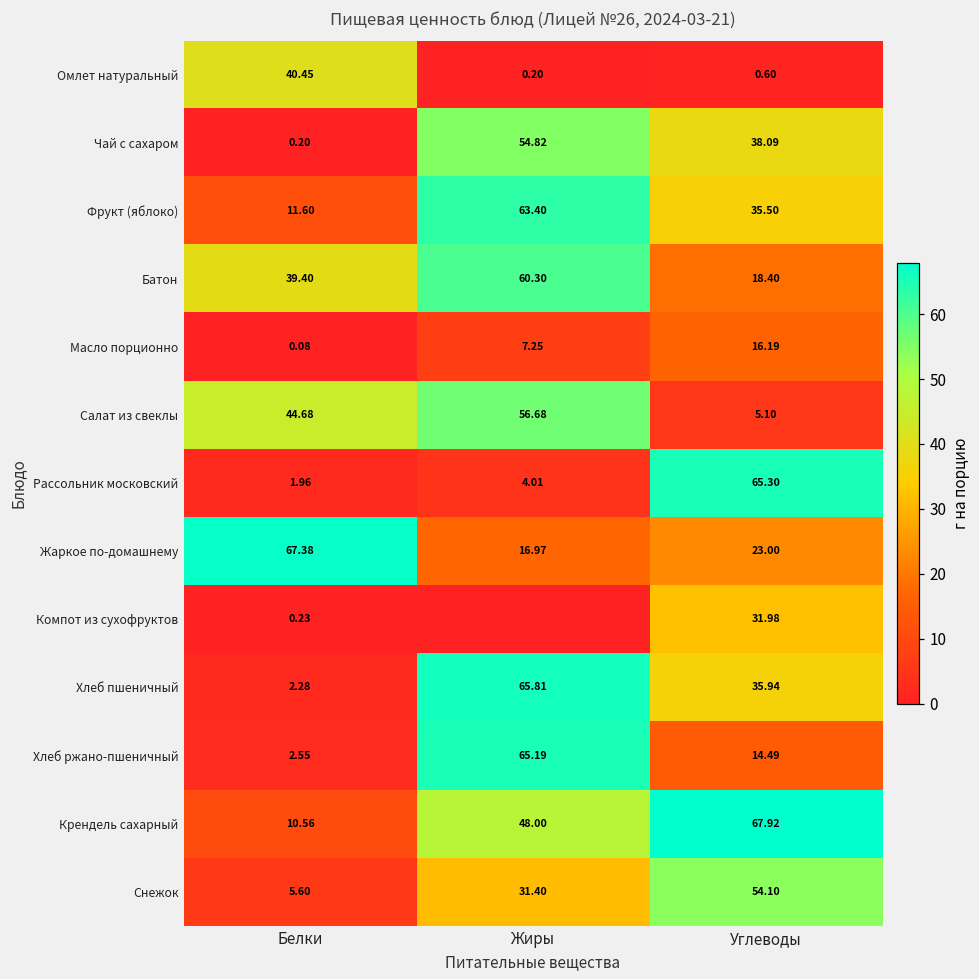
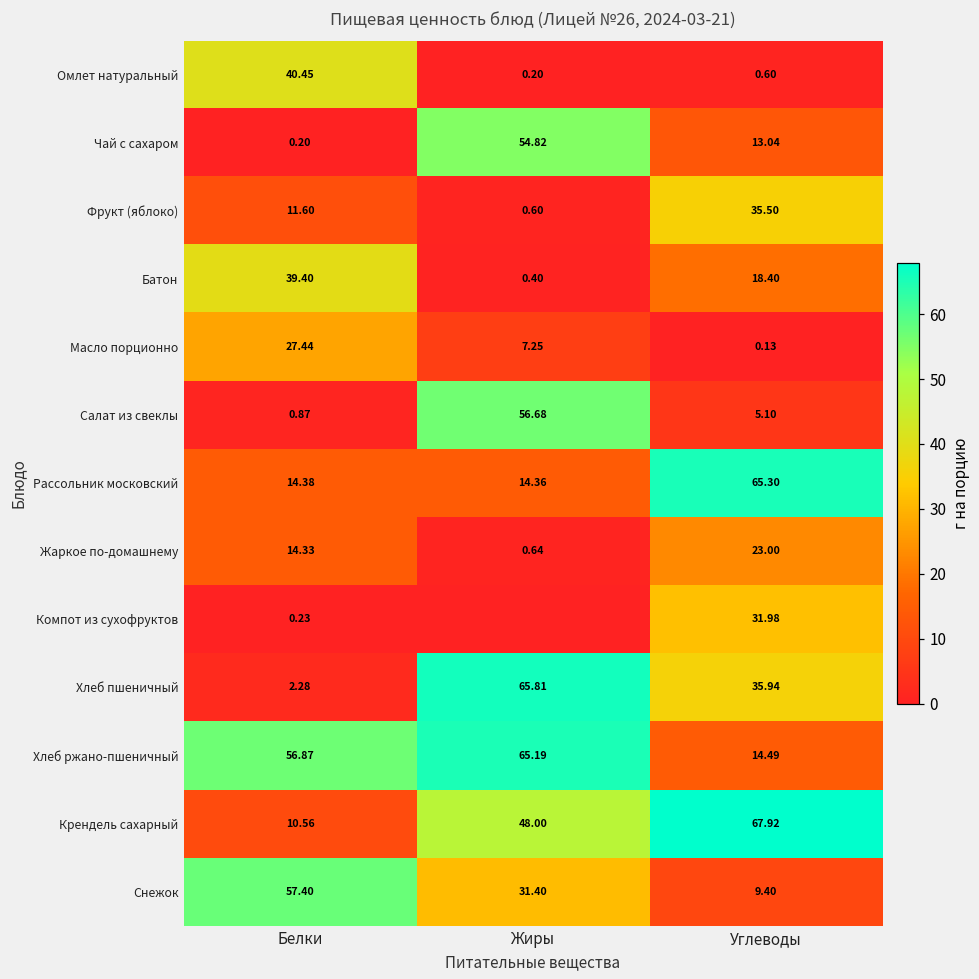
Чай с сахаром, Углеводы: 38.09 -> 13.04
Фрукт (яблоко), Жиры: 63.40 -> 0.60
Батон, Жиры: 60.30 -> 0.40
Масло порционно, Белки: 0.08 -> 27.44
Масло порционно, Углеводы: 16.19 -> 0.13
Салат из свеклы, Белки: 44.68 -> 0.87
Рассольник московский, Белки: 1.96 -> 14.38
Рассольник московский, Жиры: 4.01 -> 14.36
Жаркое по-домашнему, Белки: 67.38 -> 14.33
Жаркое по-домашнему, Жиры: 16.97 -> 0.64
Хлеб ржано-пшеничный, Белки: 2.55 -> 56.87
Снежок, Белки: 5.60 -> 57.40
Снежок, Углеводы: 54.10 -> 9.40
